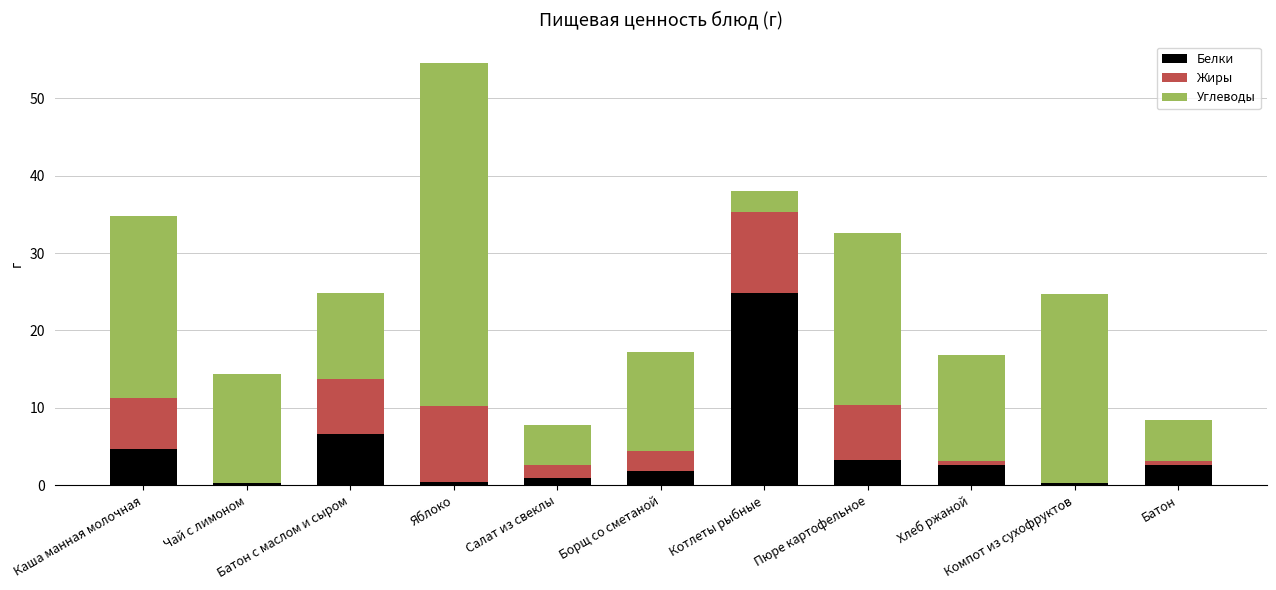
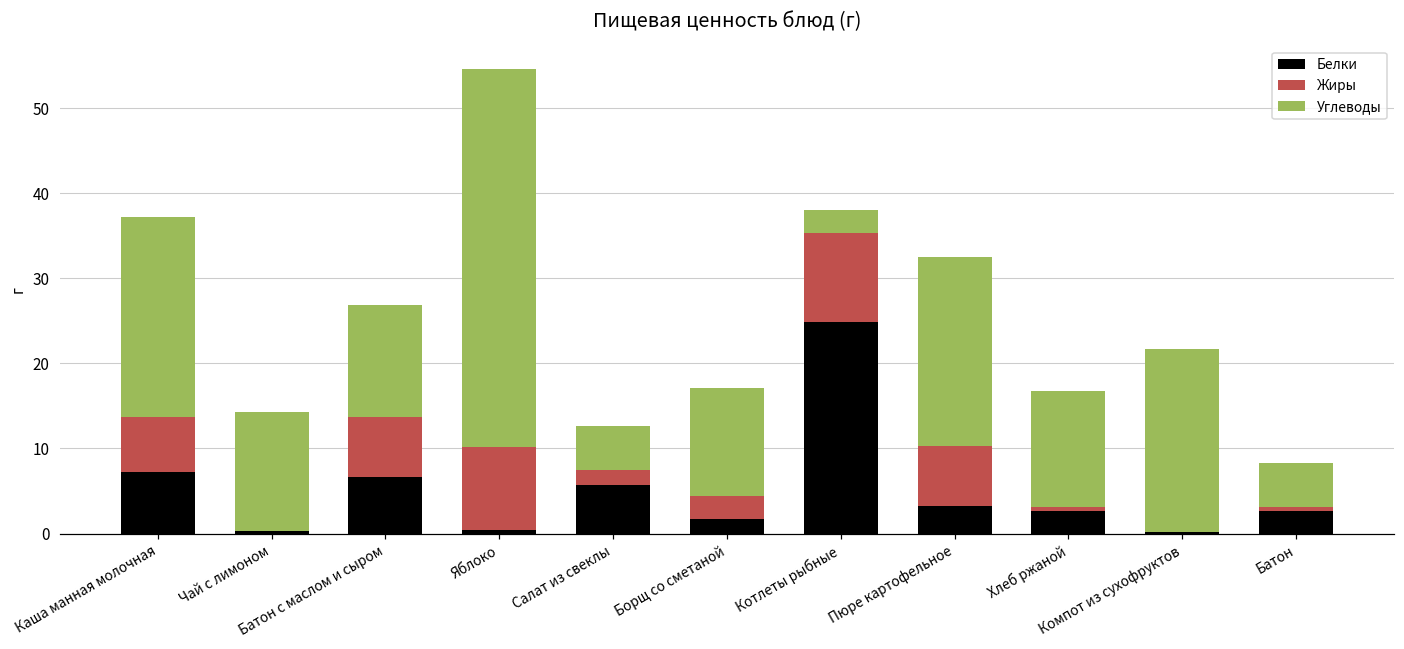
Белки, Каша манная молочная: 5 -> 7
Углеводы, Батон с маслом и сыром: 11 -> 13
Белки, Салат из свеклы: 1 -> 6
Углеводы, Компот из сухофруктов: 24 -> 21
